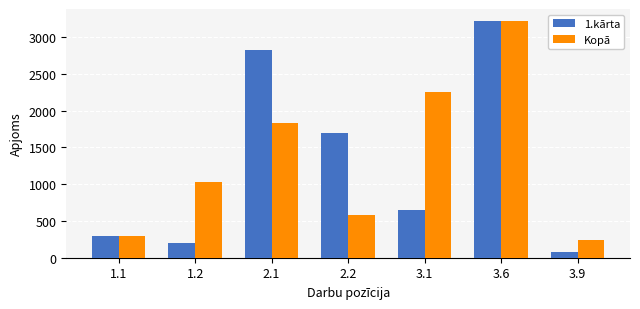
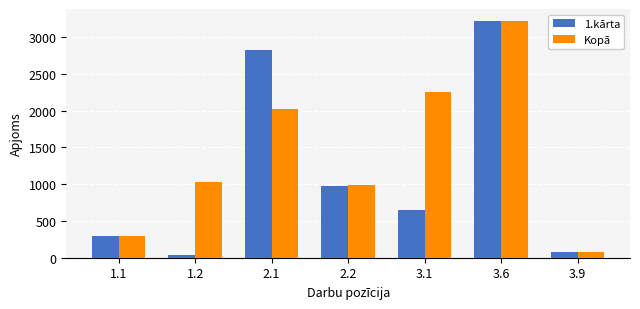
1.kārta, 1.2: 200 -> 0
Kopā, 2.1: 1800 -> 2000
1.kārta, 2.2: 1700 -> 1000
Kopā, 2.2: 600 -> 1000
Kopā, 3.9: 200 -> 100
